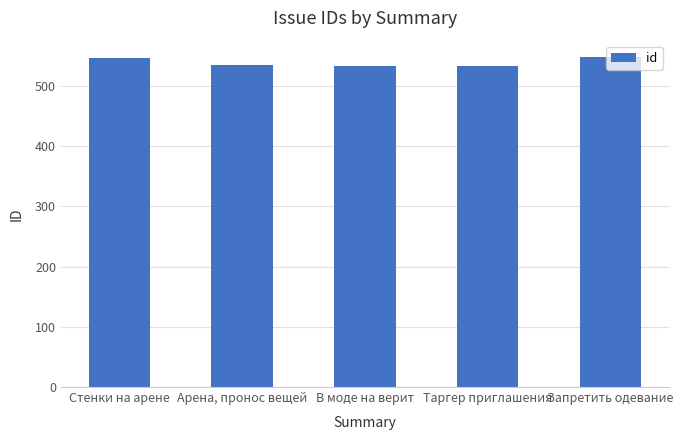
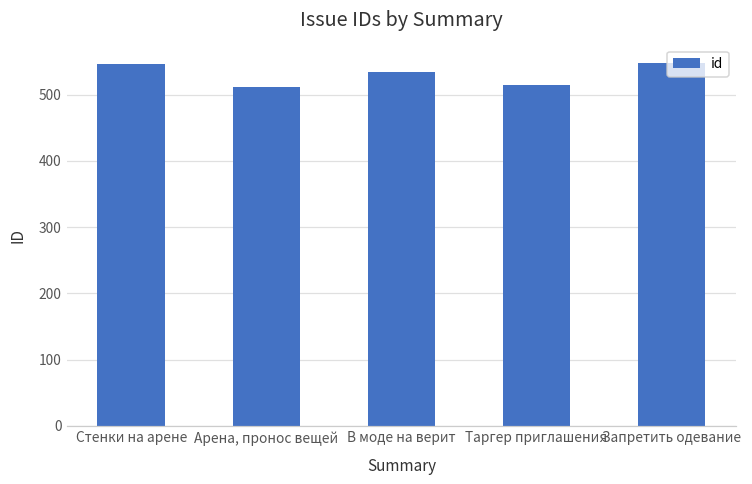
Арена, пронос вещей: 540 -> 510
Таргер приглашения: 530 -> 510
